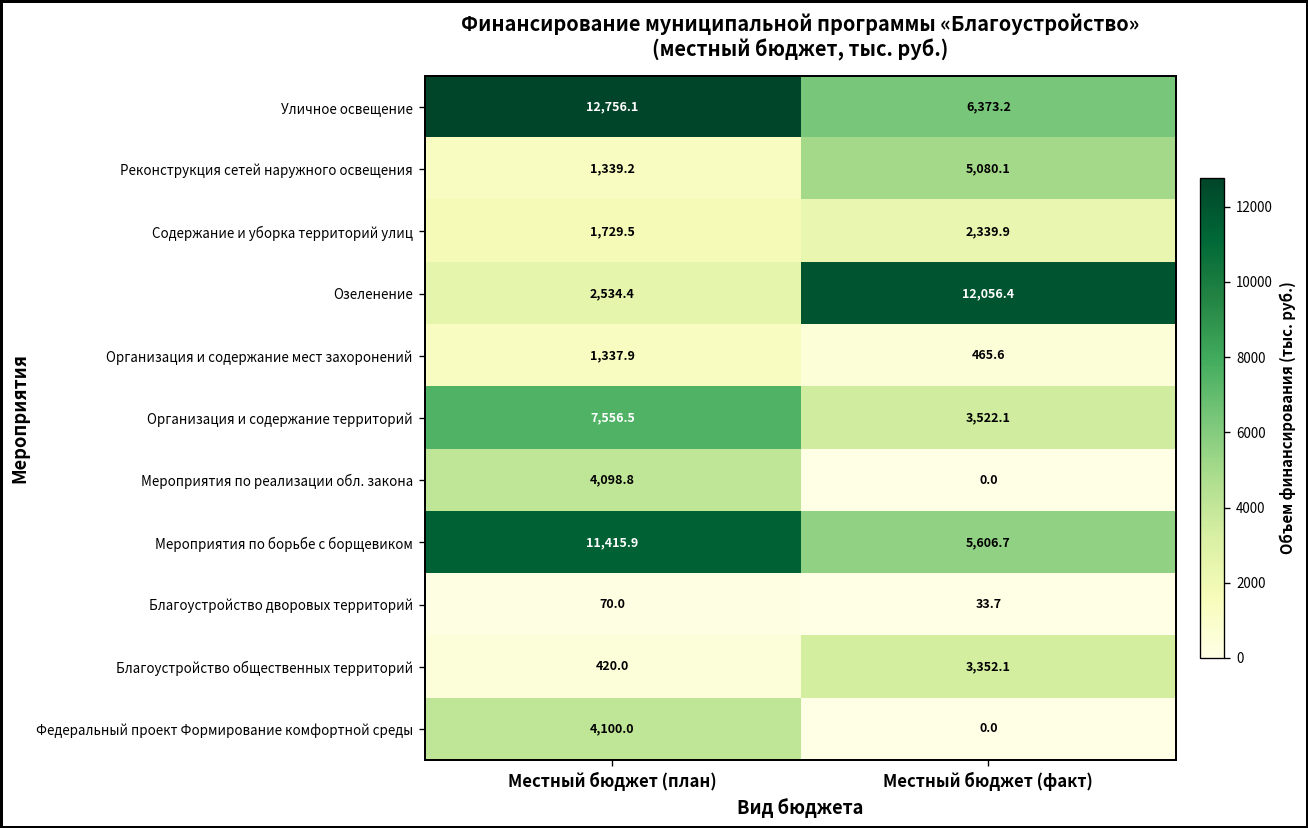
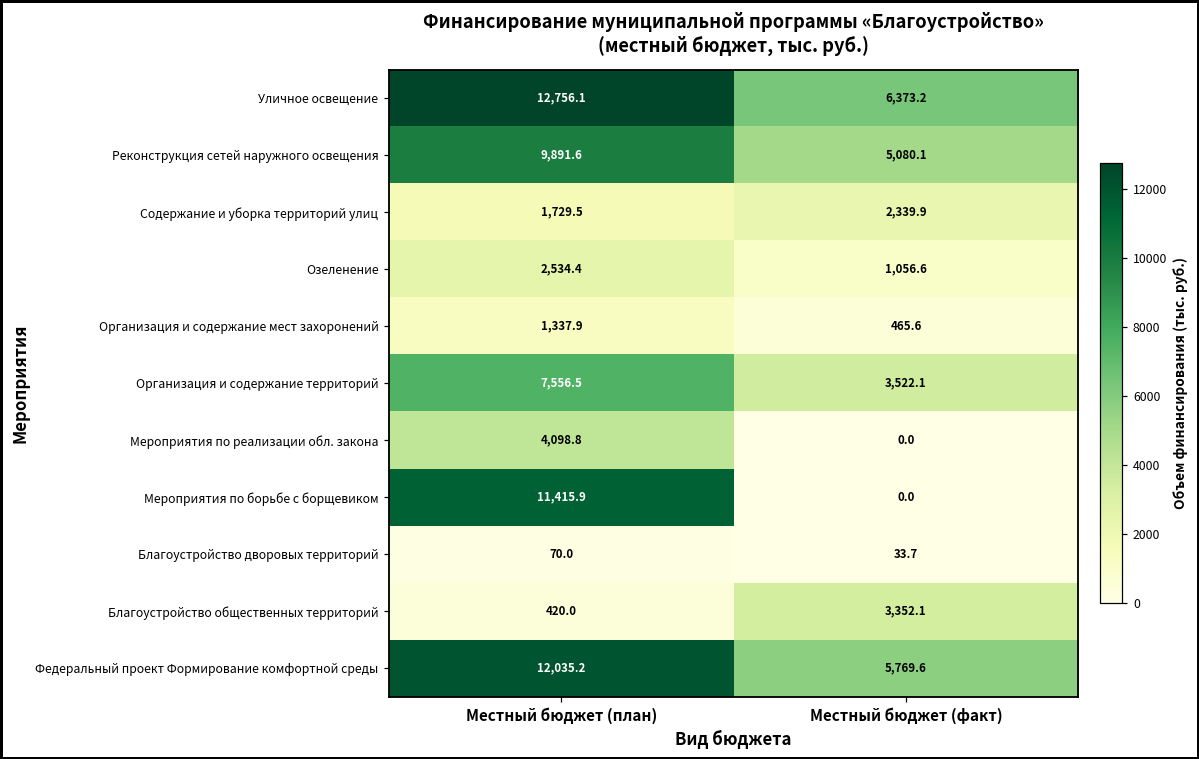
Реконструкция сетей наружного освещения, Местный бюджет (план): 1,339.2 -> 9,891.6
Озеленение, Местный бюджет (факт): 12,056.4 -> 1,056.6
Мероприятия по борьбе с борщевиком, Местный бюджет (факт): 5,606.7 -> 0.0
Федеральный проект Формирование комфортной среды, Местный бюджет (план): 4,100.0 -> 12,035.2
Федеральный проект Формирование комфортной среды, Местный бюджет (факт): 0.0 -> 5,769.6
